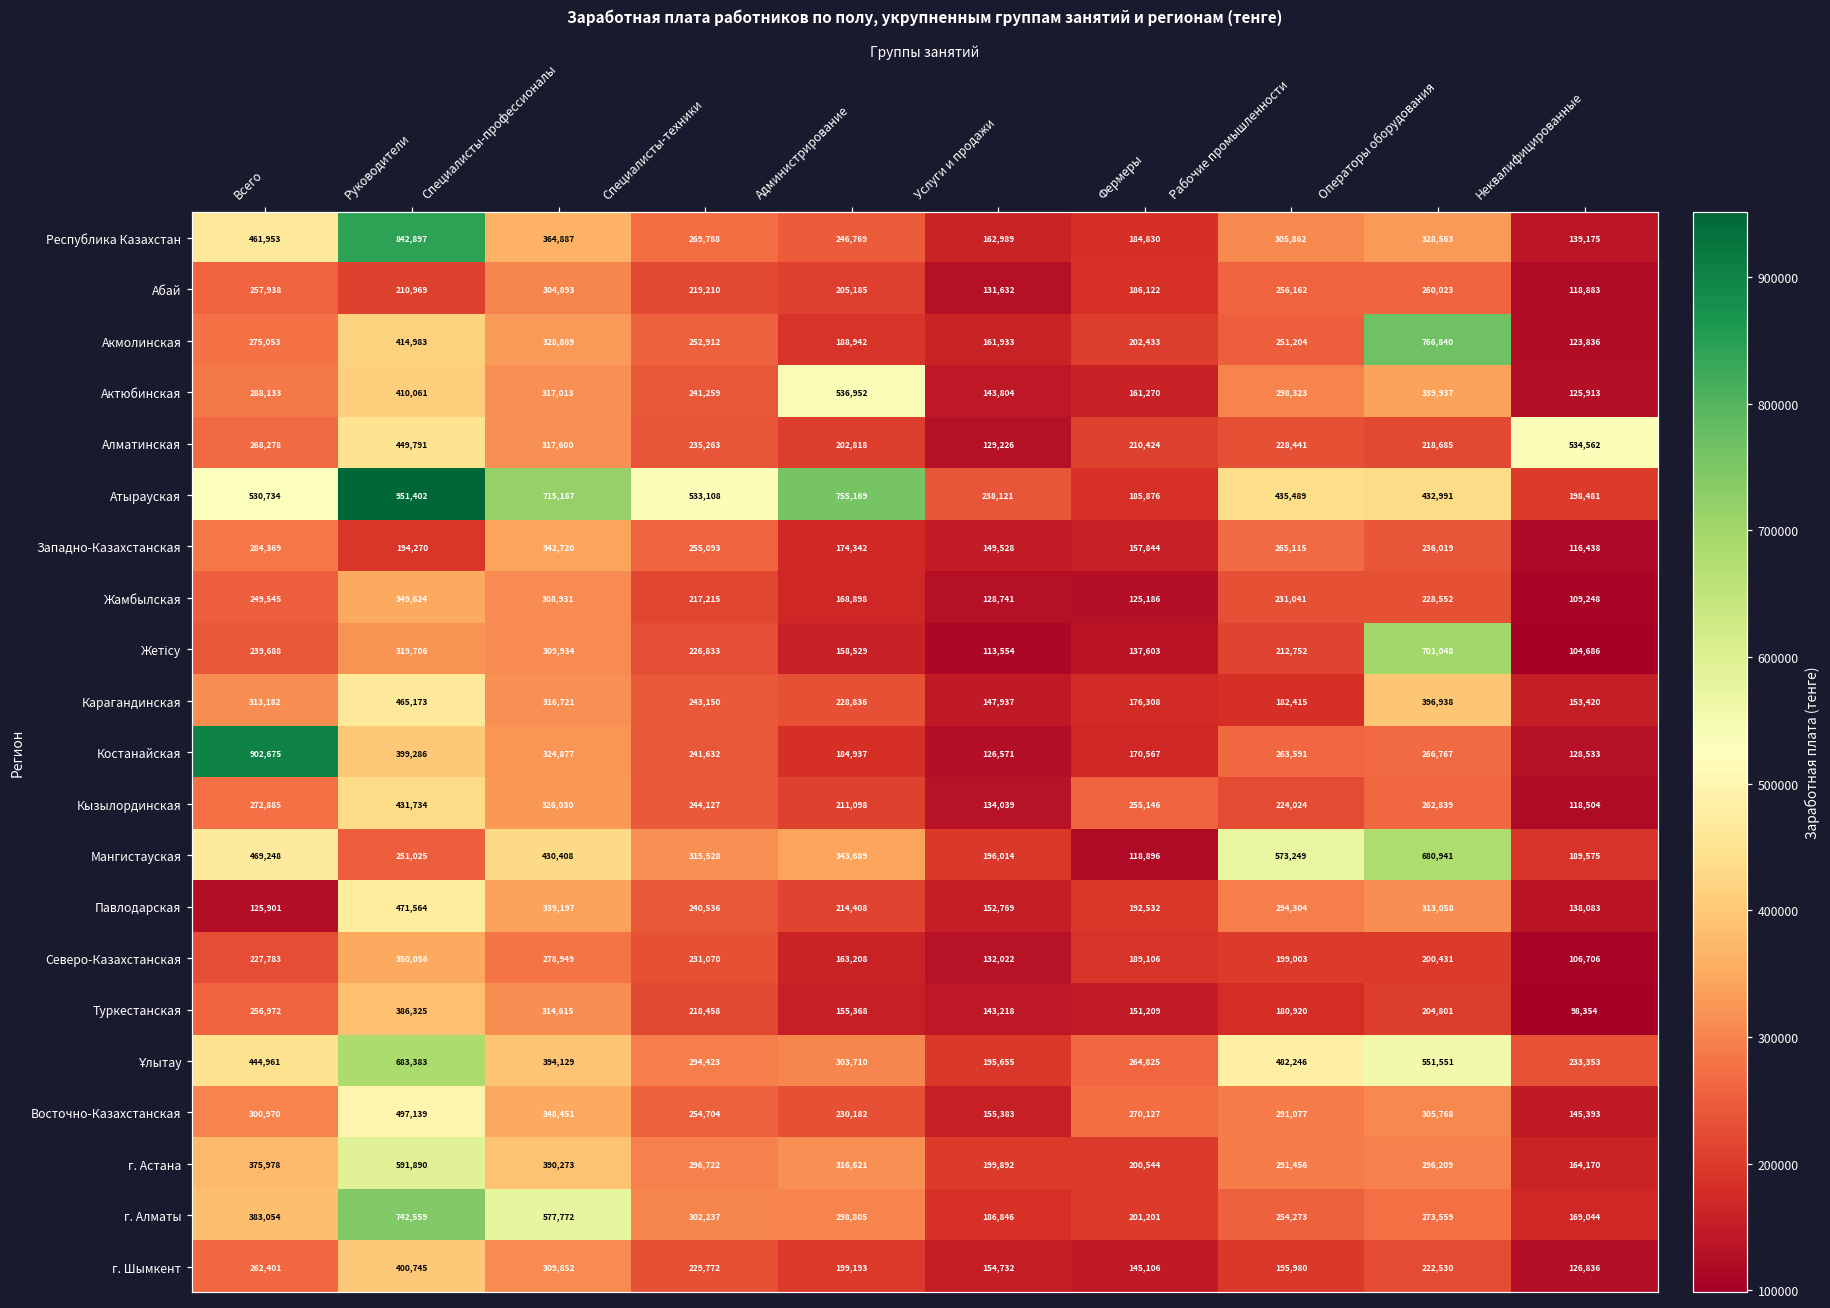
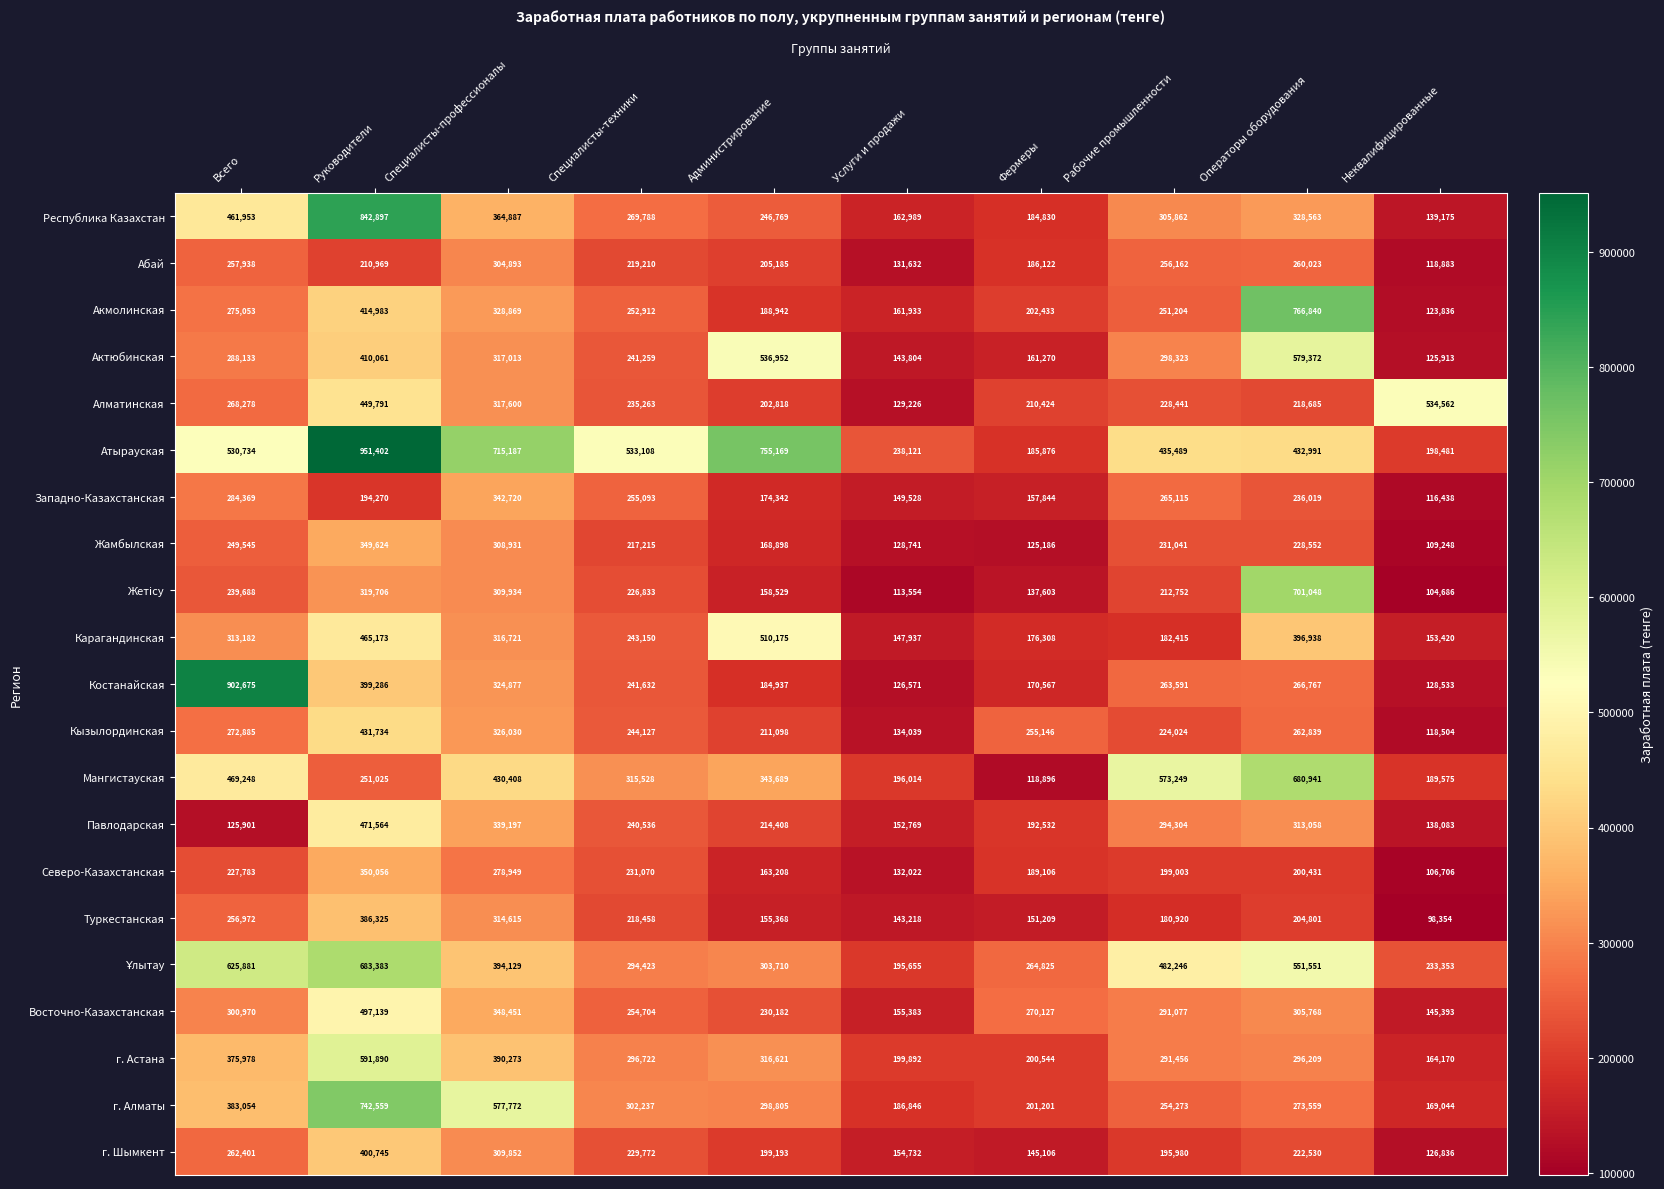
Актюбинская, Операторы оборудования: 339,937 -> 579,372
Карагандинская, Администрирование: 228,836 -> 510,175
Ұлытау, Всего: 444,961 -> 625,881
